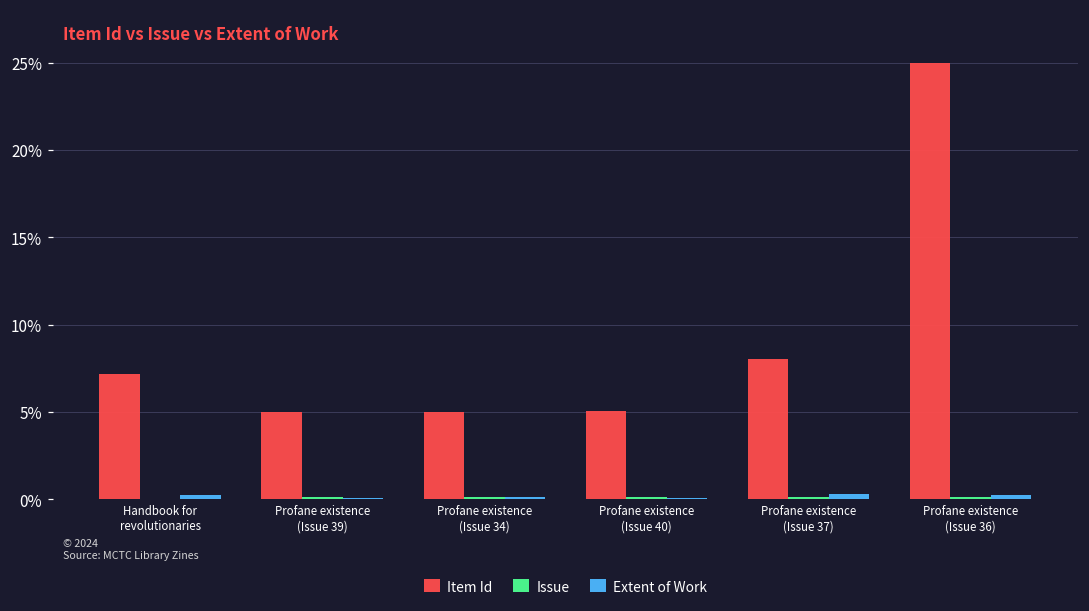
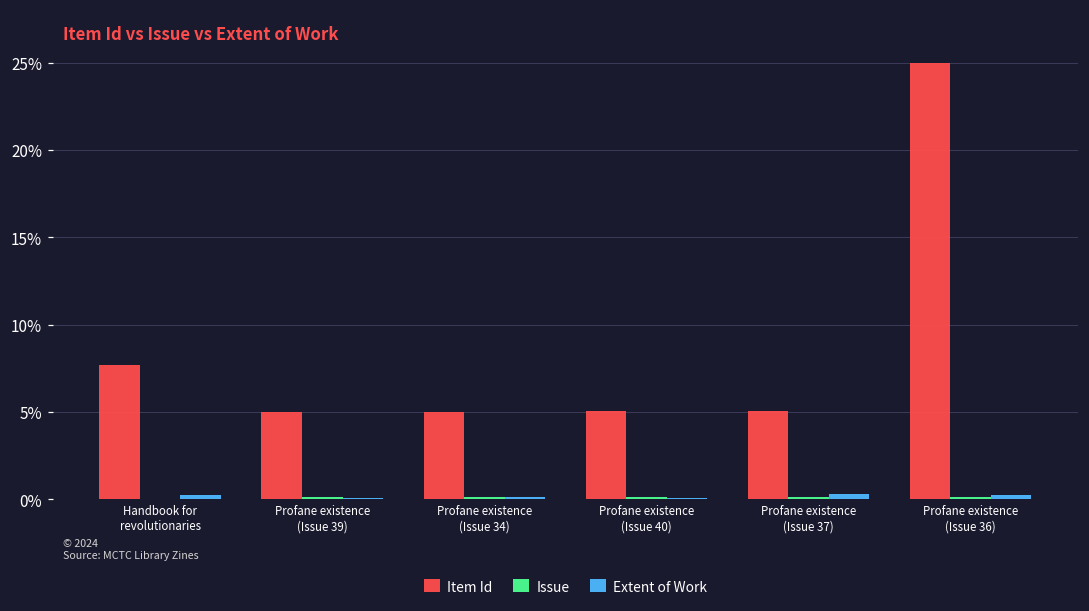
Item Id, Handbook for revolutionaries: 7.2% -> 7.7%
Item Id, Profane existence (Issue 37): 8.0% -> 5.1%
